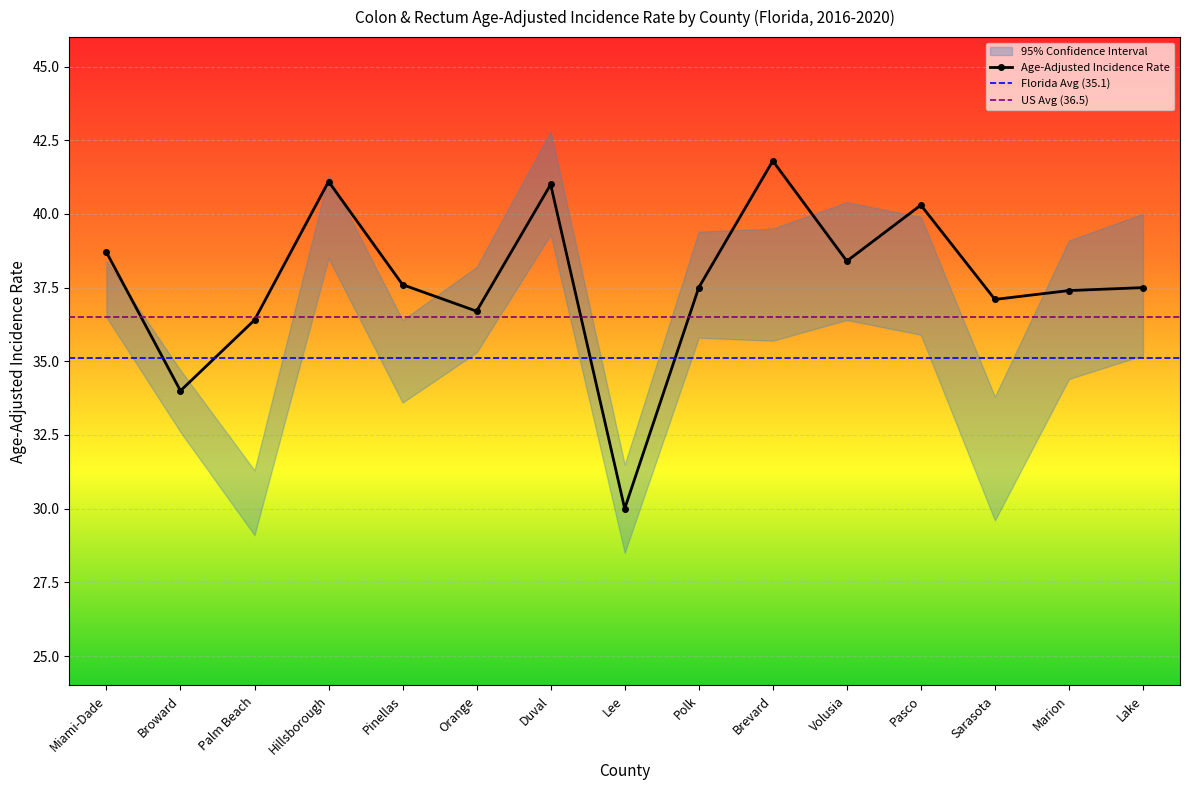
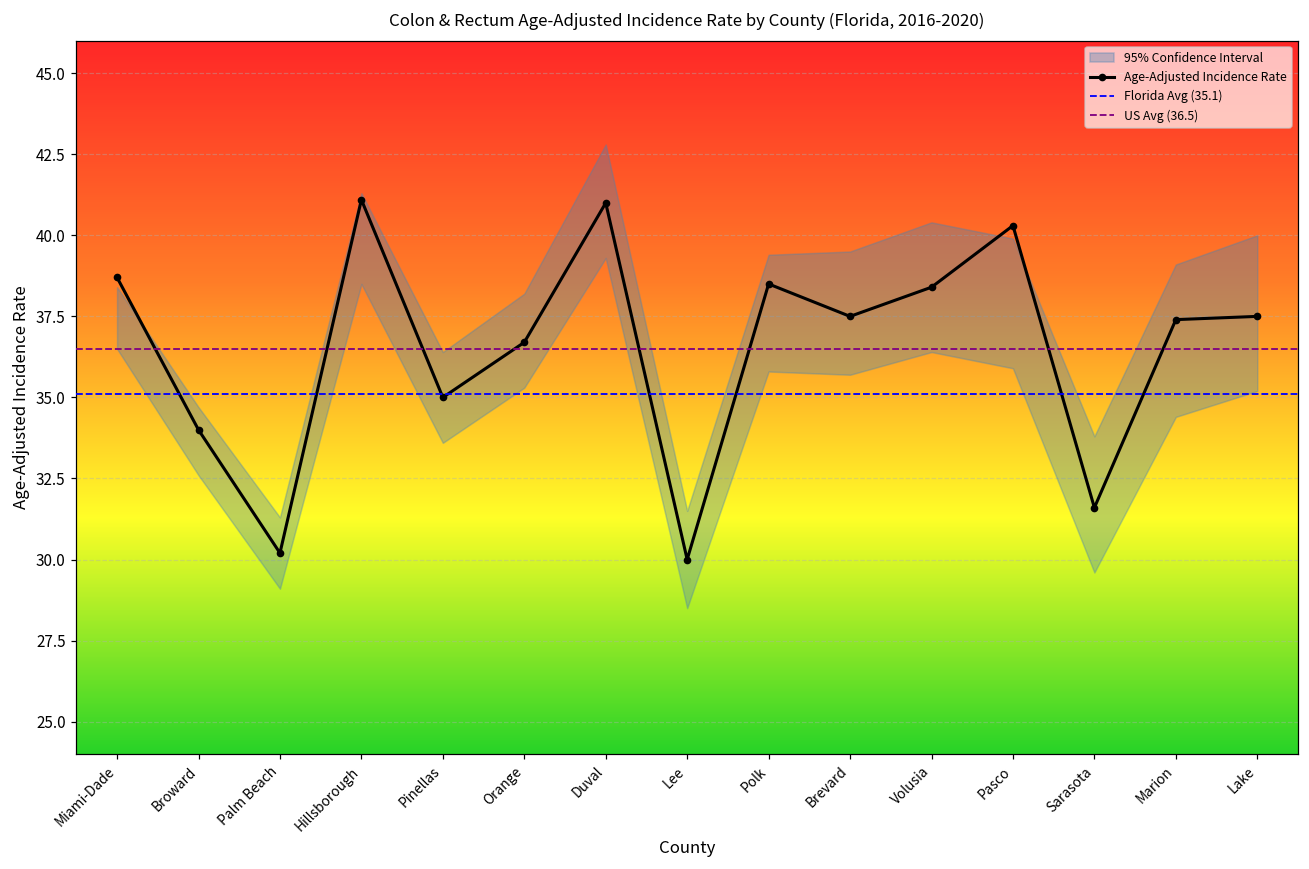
Age-Adjusted Incidence Rate, Palm Beach: 36.4 -> 30.2
Age-Adjusted Incidence Rate, Pinellas: 37.6 -> 35.0
Age-Adjusted Incidence Rate, Polk: 37.5 -> 38.5
Age-Adjusted Incidence Rate, Brevard: 41.8 -> 37.5
Age-Adjusted Incidence Rate, Sarasota: 37.1 -> 31.6
